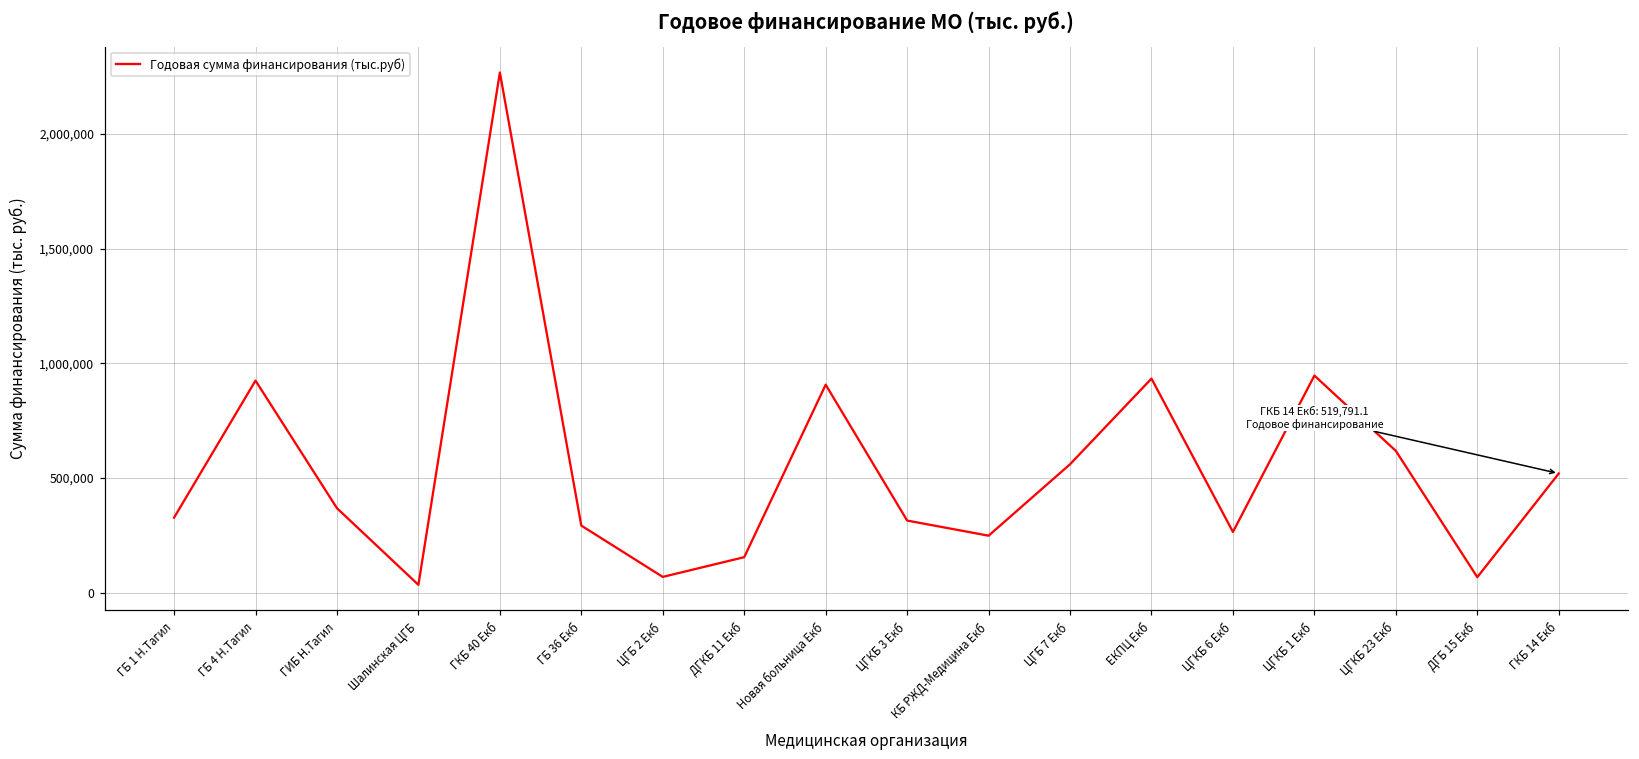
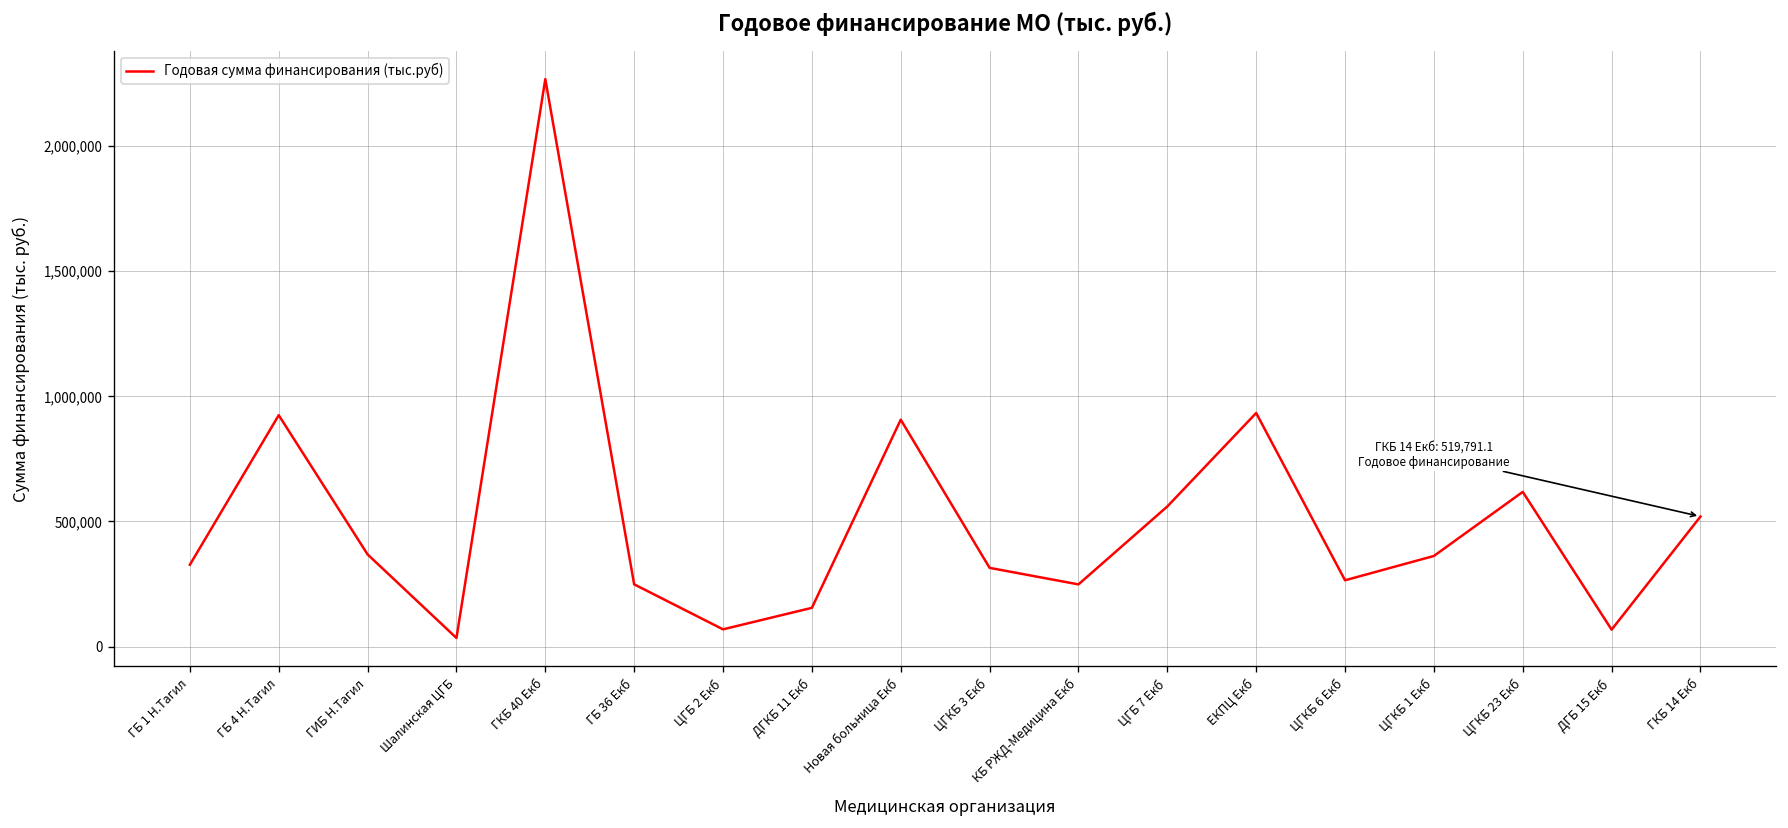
ГБ 36 Екб: 290,000 -> 250,000
ЦГКБ 1 Екб: 950,000 -> 360,000
